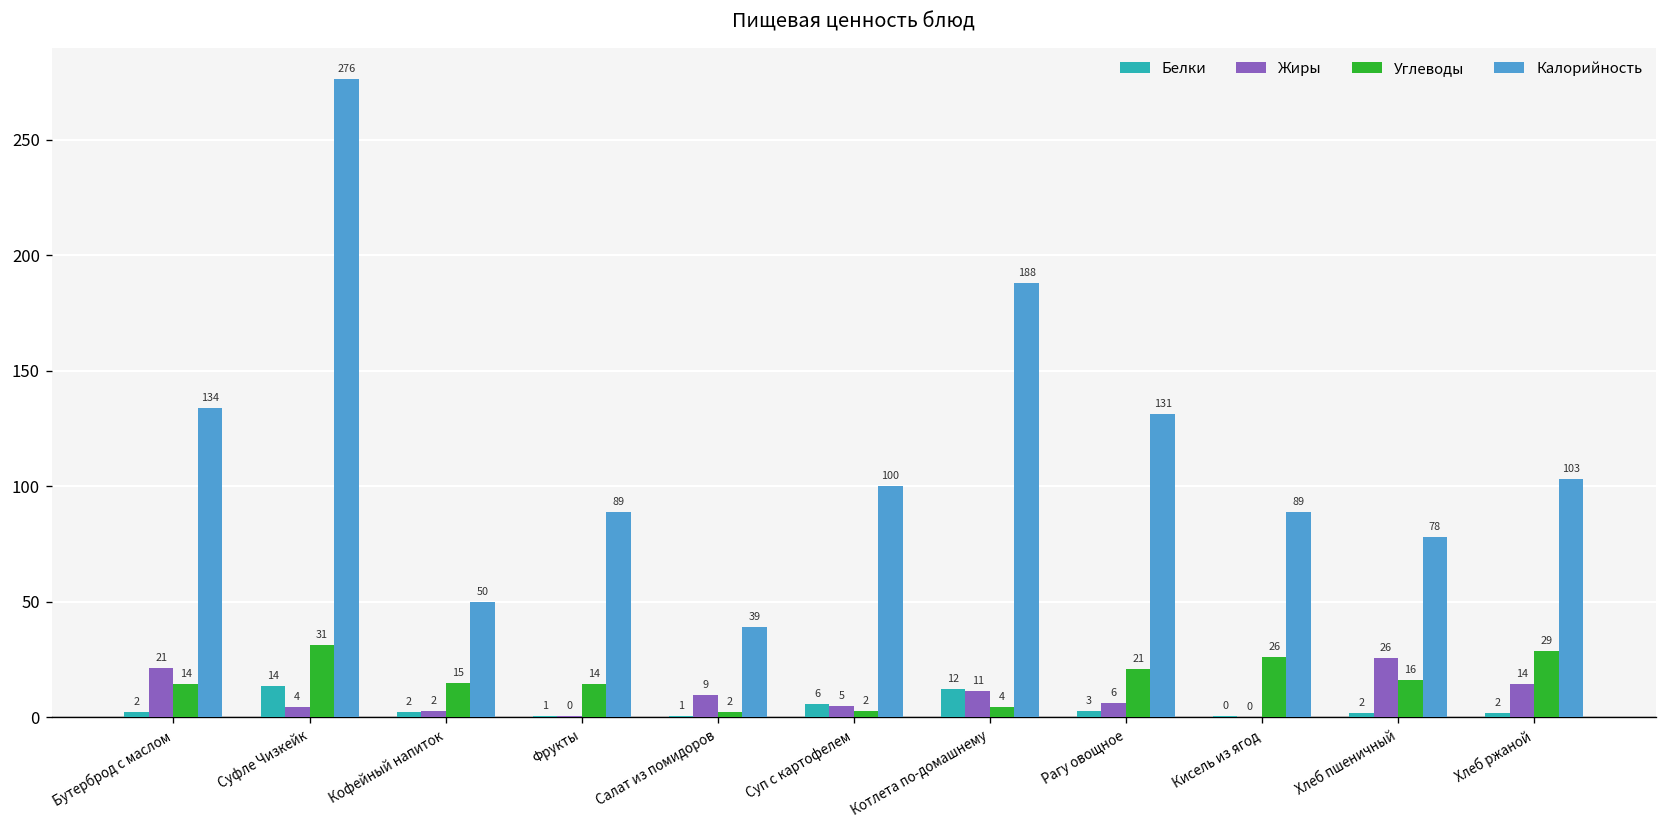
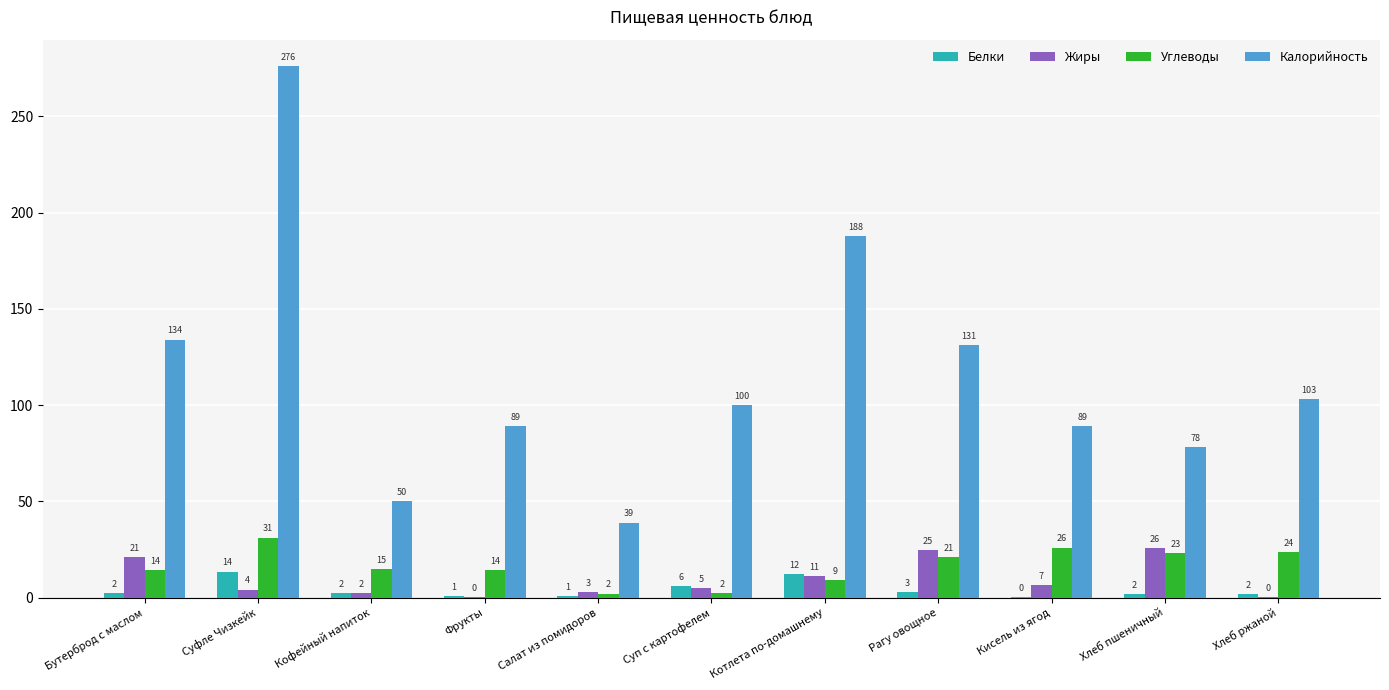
Жиры, Салат из помидоров: 9 -> 3
Углеводы, Котлета по-домашнему: 4 -> 9
Жиры, Рагу овощное: 6 -> 25
Жиры, Кисель из ягод: 0 -> 7
Углеводы, Хлеб пшеничный: 16 -> 23
Жиры, Хлеб ржаной: 14 -> 0
Углеводы, Хлеб ржаной: 29 -> 24
